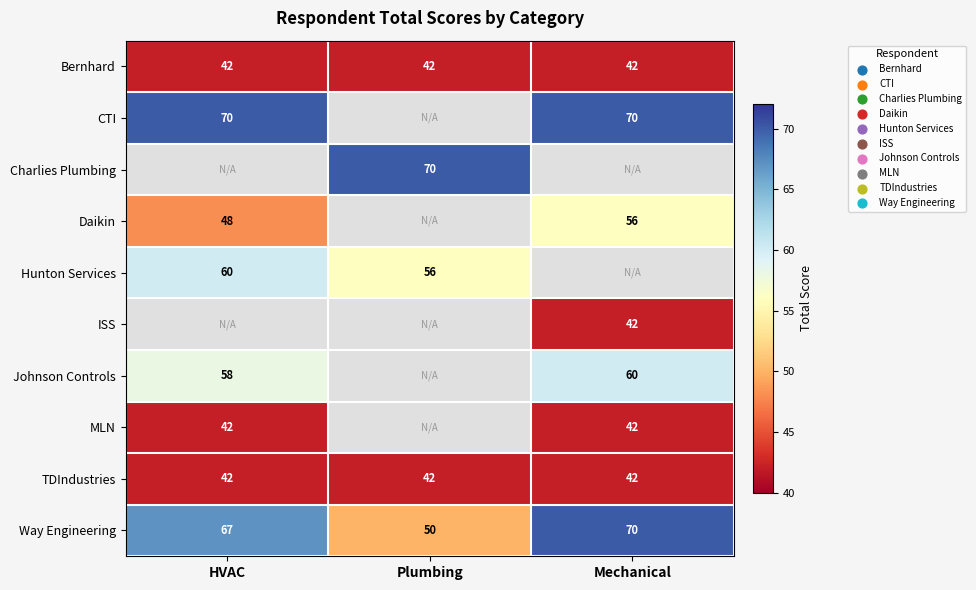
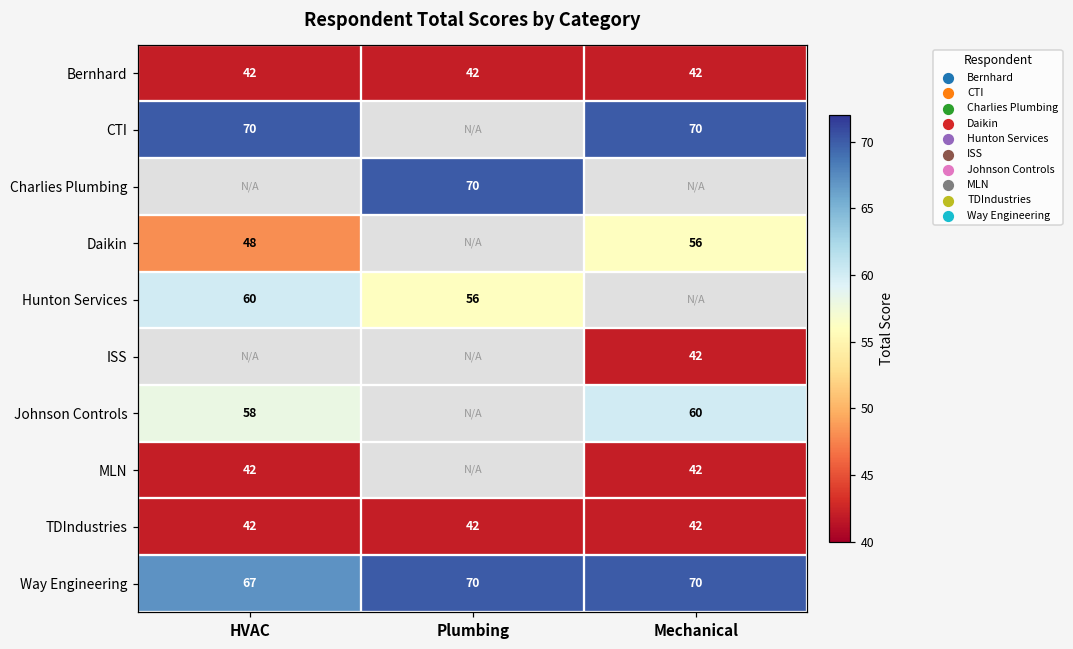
Way Engineering, Plumbing: 50 -> 70
